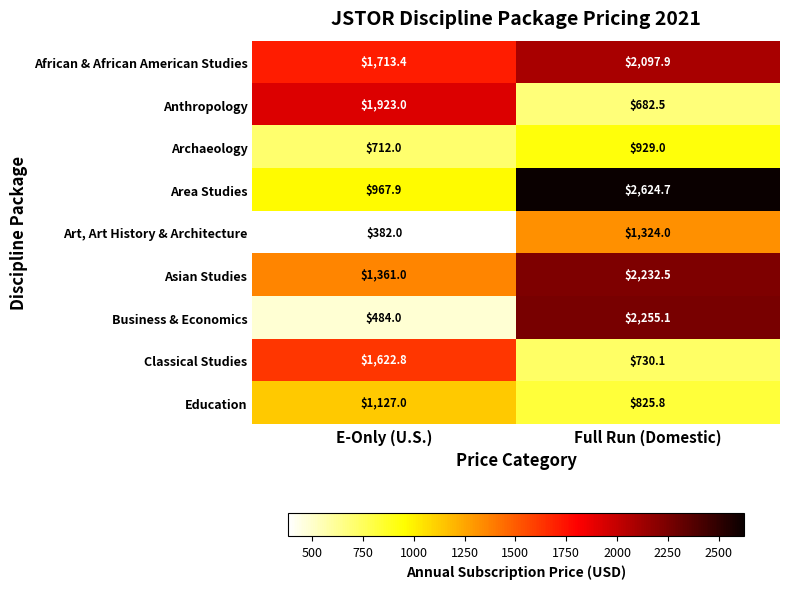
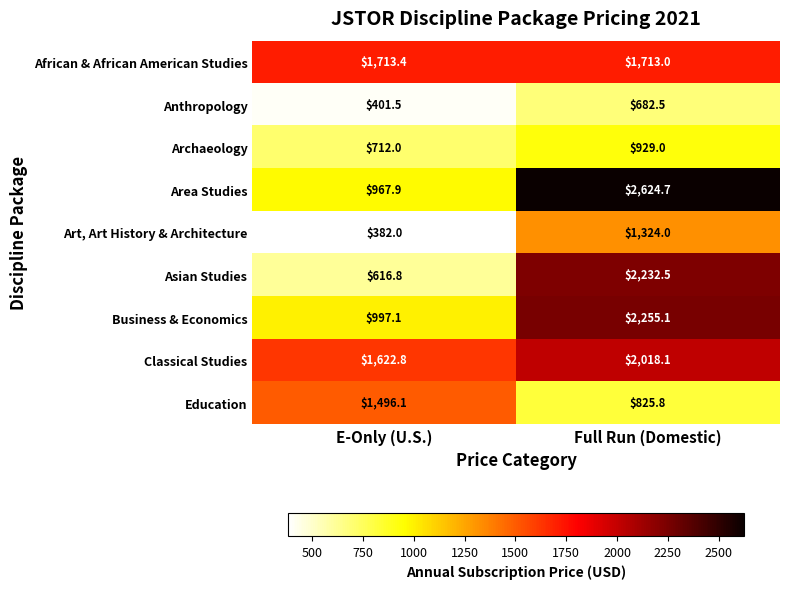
African & African American Studies, Full Run (Domestic): $2,097.9 -> $1,713.0
Anthropology, E-Only (U.S.): $1,923.0 -> $401.5
Asian Studies, E-Only (U.S.): $1,361.0 -> $616.8
Business & Economics, E-Only (U.S.): $484.0 -> $997.1
Classical Studies, Full Run (Domestic): $730.1 -> $2,018.1
Education, E-Only (U.S.): $1,127.0 -> $1,496.1
